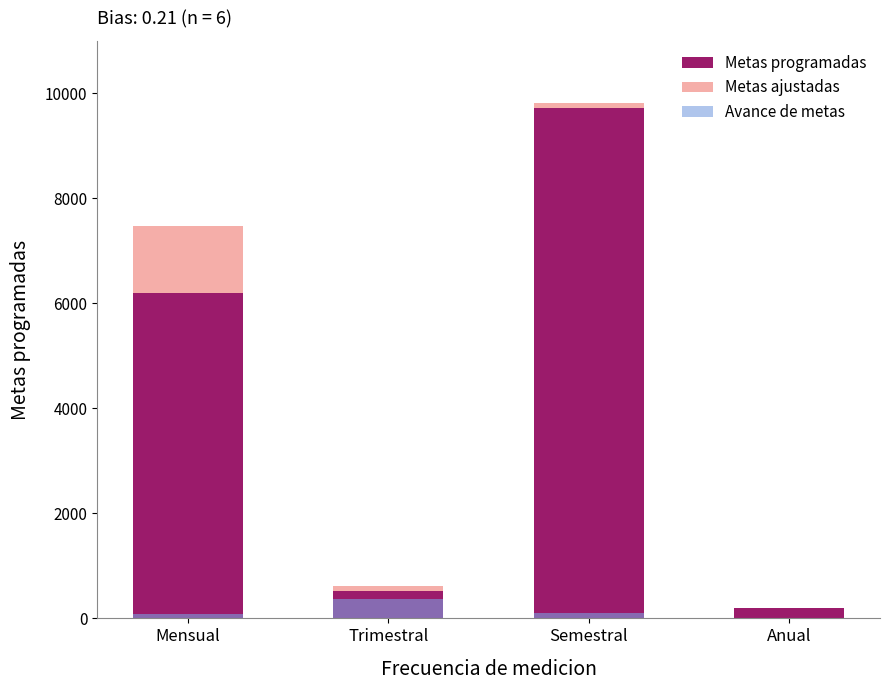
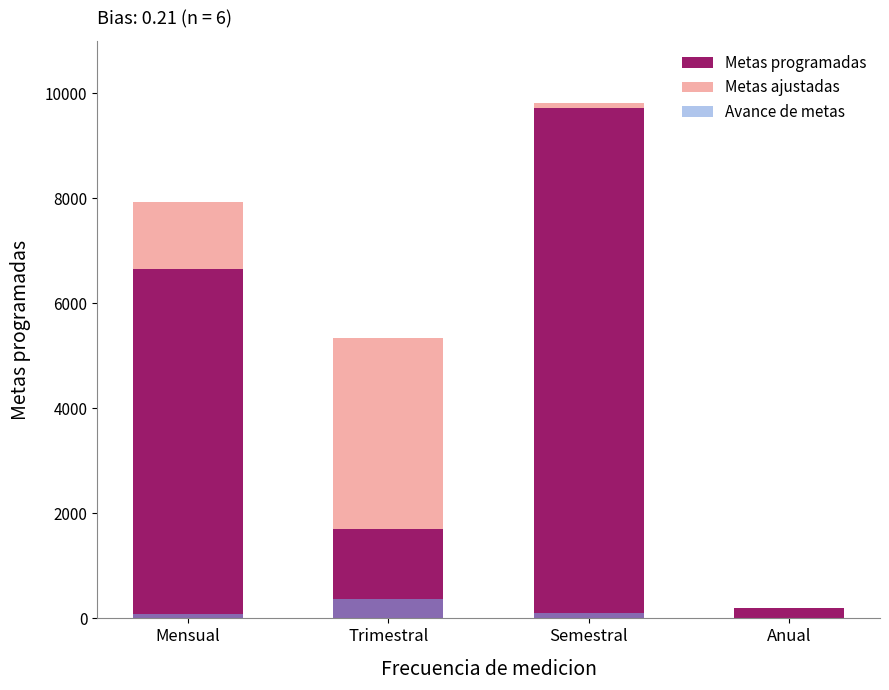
Metas programadas, Mensual: 6200 -> 6600
Metas programadas, Trimestral: 500 -> 1700
Metas ajustadas, Trimestral: 100 -> 3600
